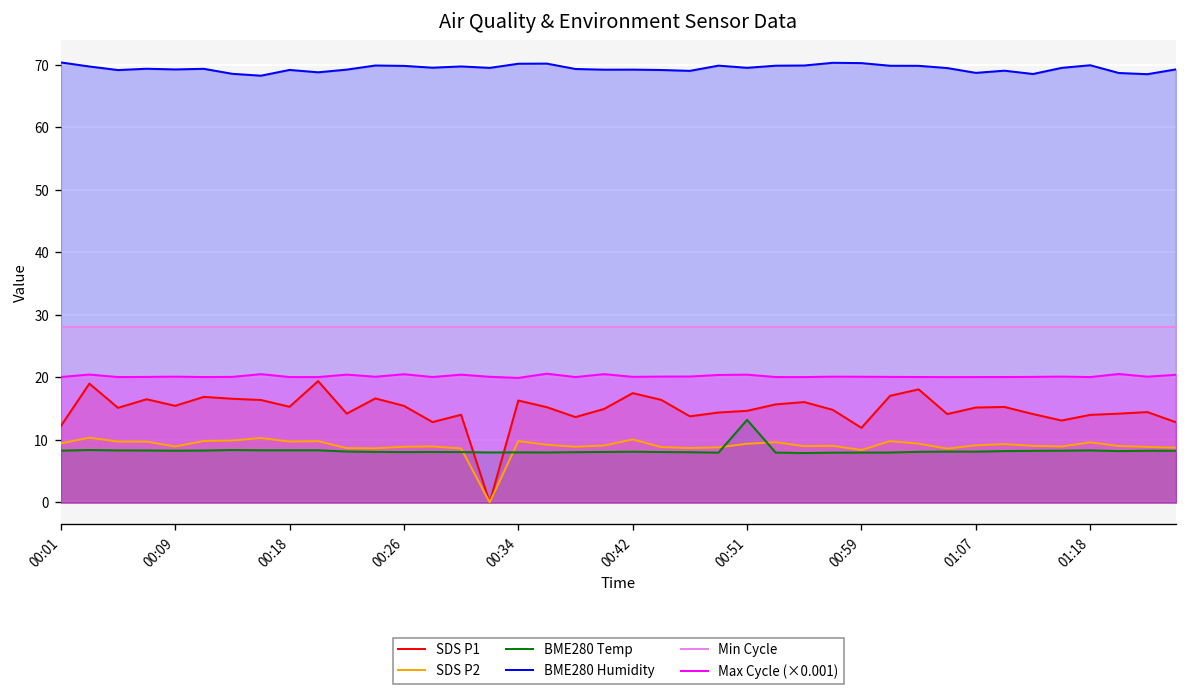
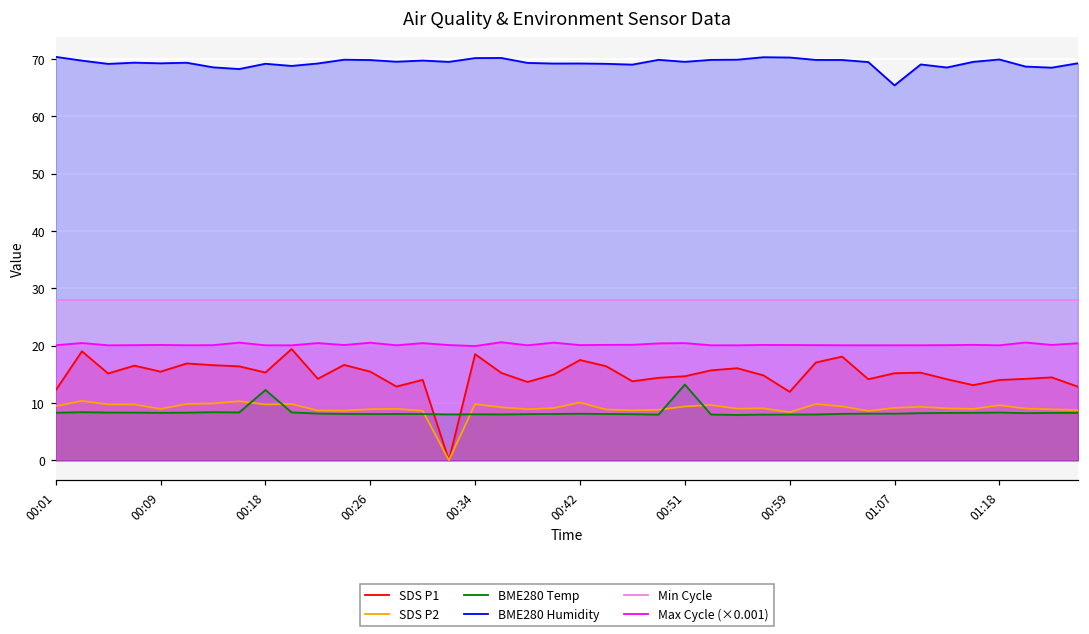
BME280 Temp, 00:18: 8 -> 12
SDS P1, 00:34: 16 -> 19
BME280 Humidity, 01:07: 69 -> 65
